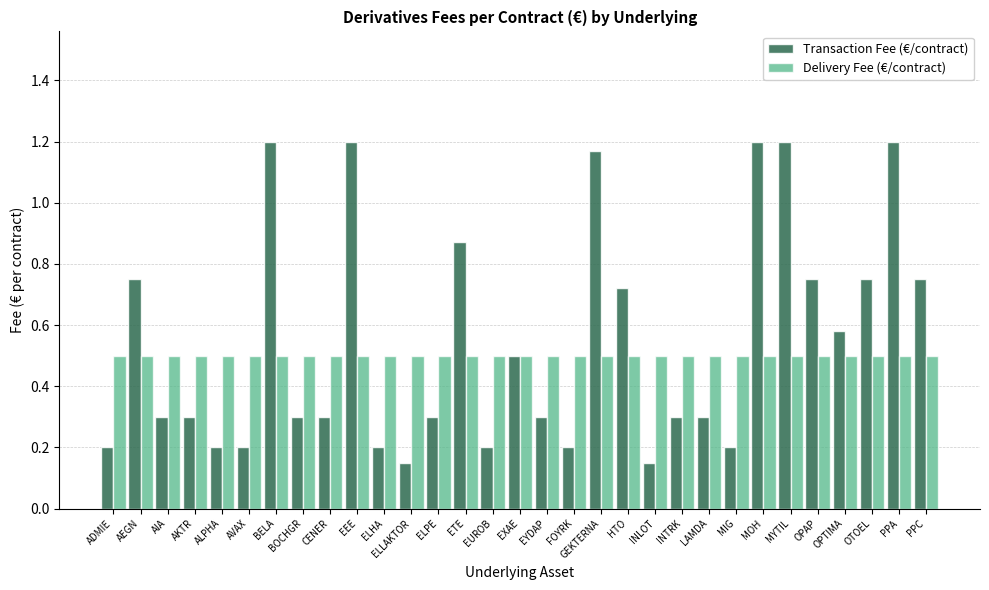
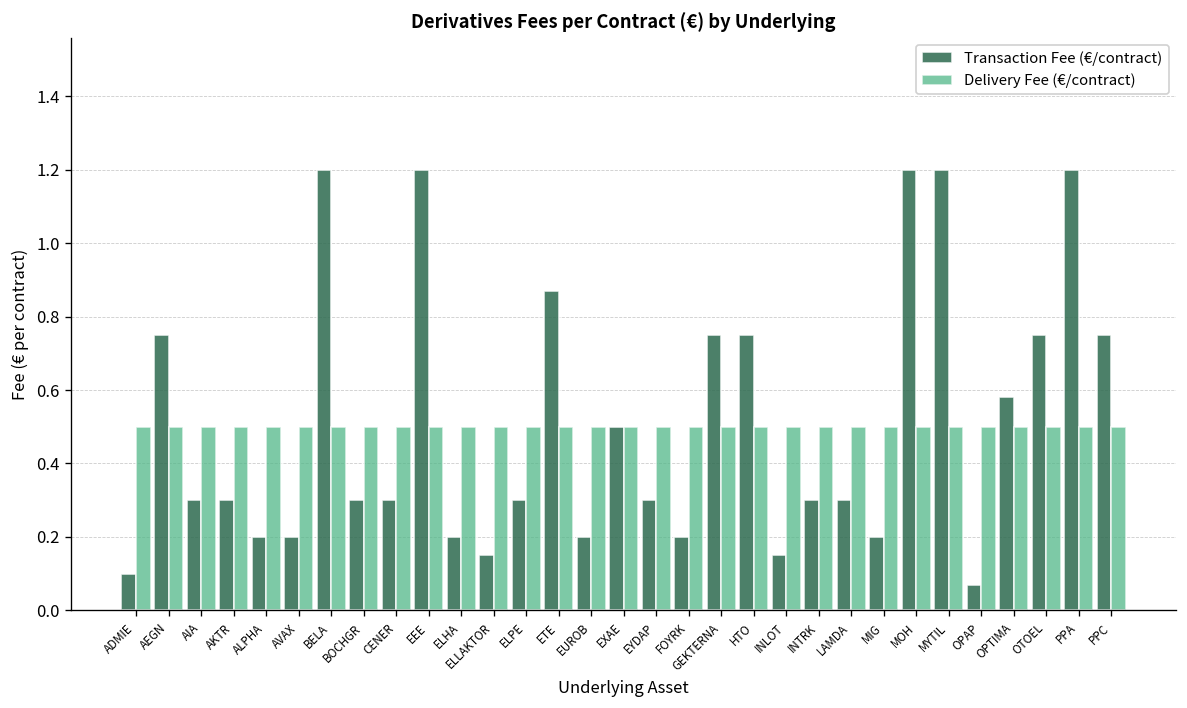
Transaction Fee (€/contract), ADMIE: 0.2 -> 0.1
Transaction Fee (€/contract), GEKTERNA: 1.17 -> 0.75
Transaction Fee (€/contract), HTO: 0.72 -> 0.75
Transaction Fee (€/contract), OPAP: 0.75 -> 0.07
